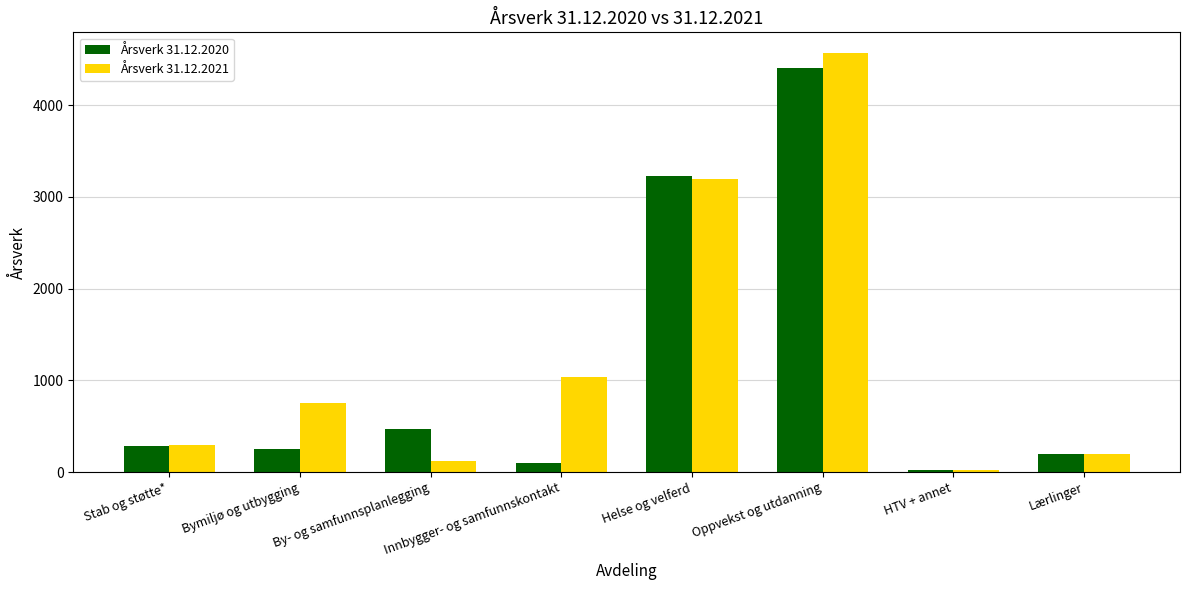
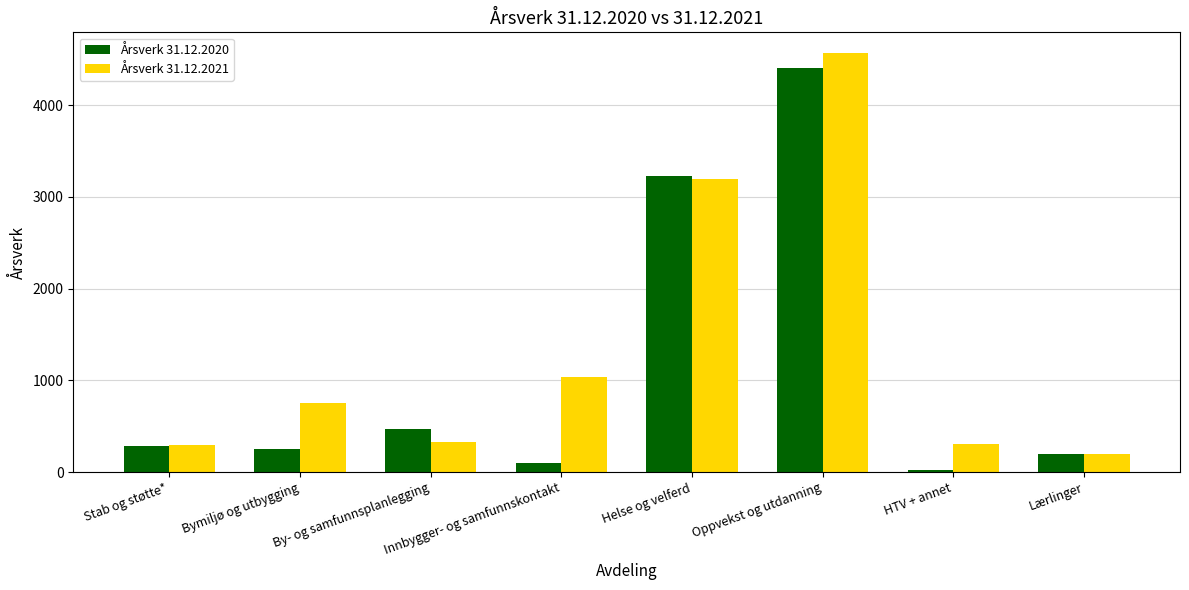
Årsverk 31.12.2021, By- og samfunnsplanlegging: 100 -> 300
Årsverk 31.12.2021, HTV + annet: 0 -> 300
